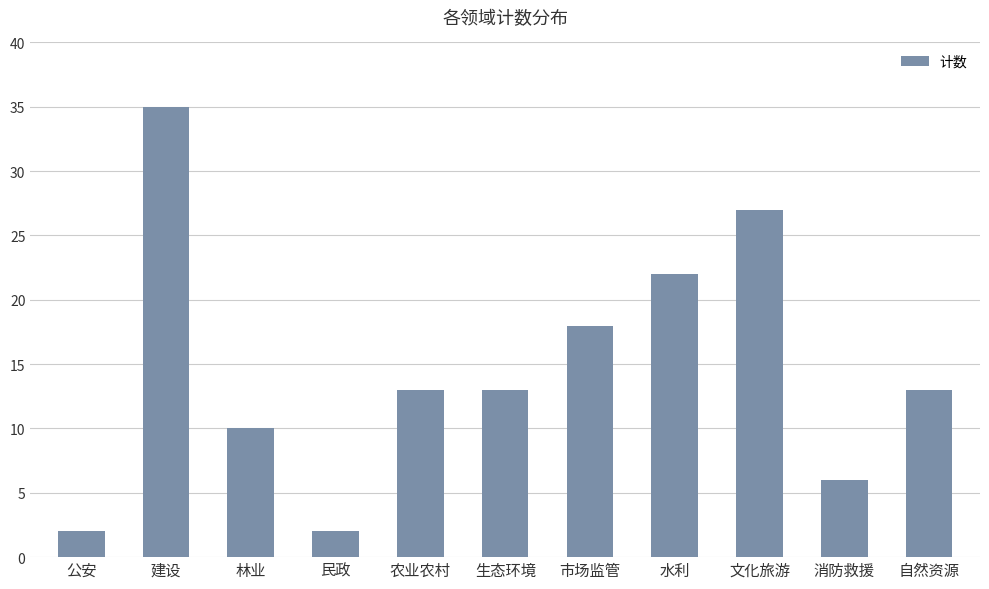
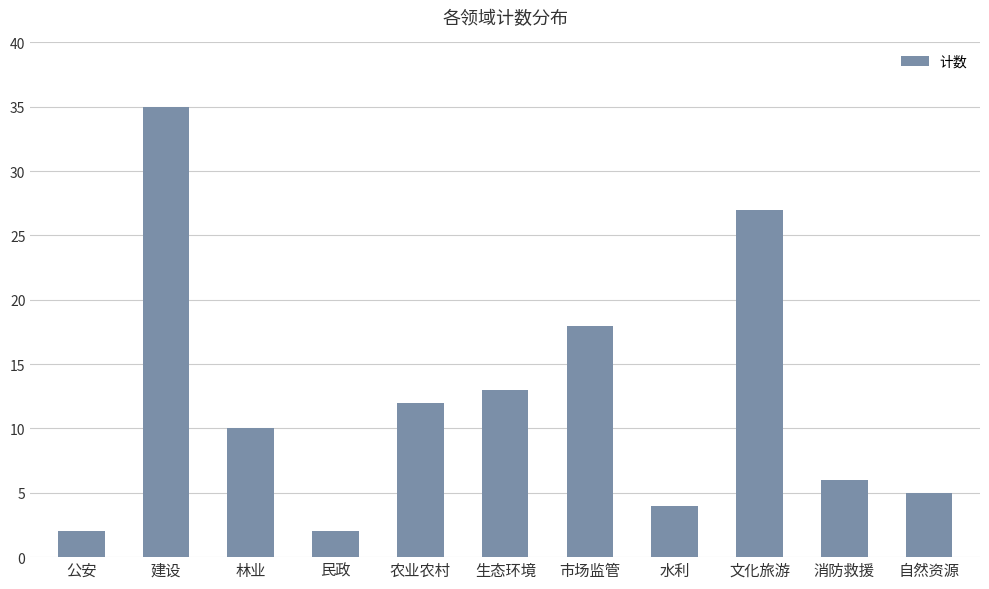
农业农村: 13 -> 12
水利: 22 -> 4
自然资源: 13 -> 5
